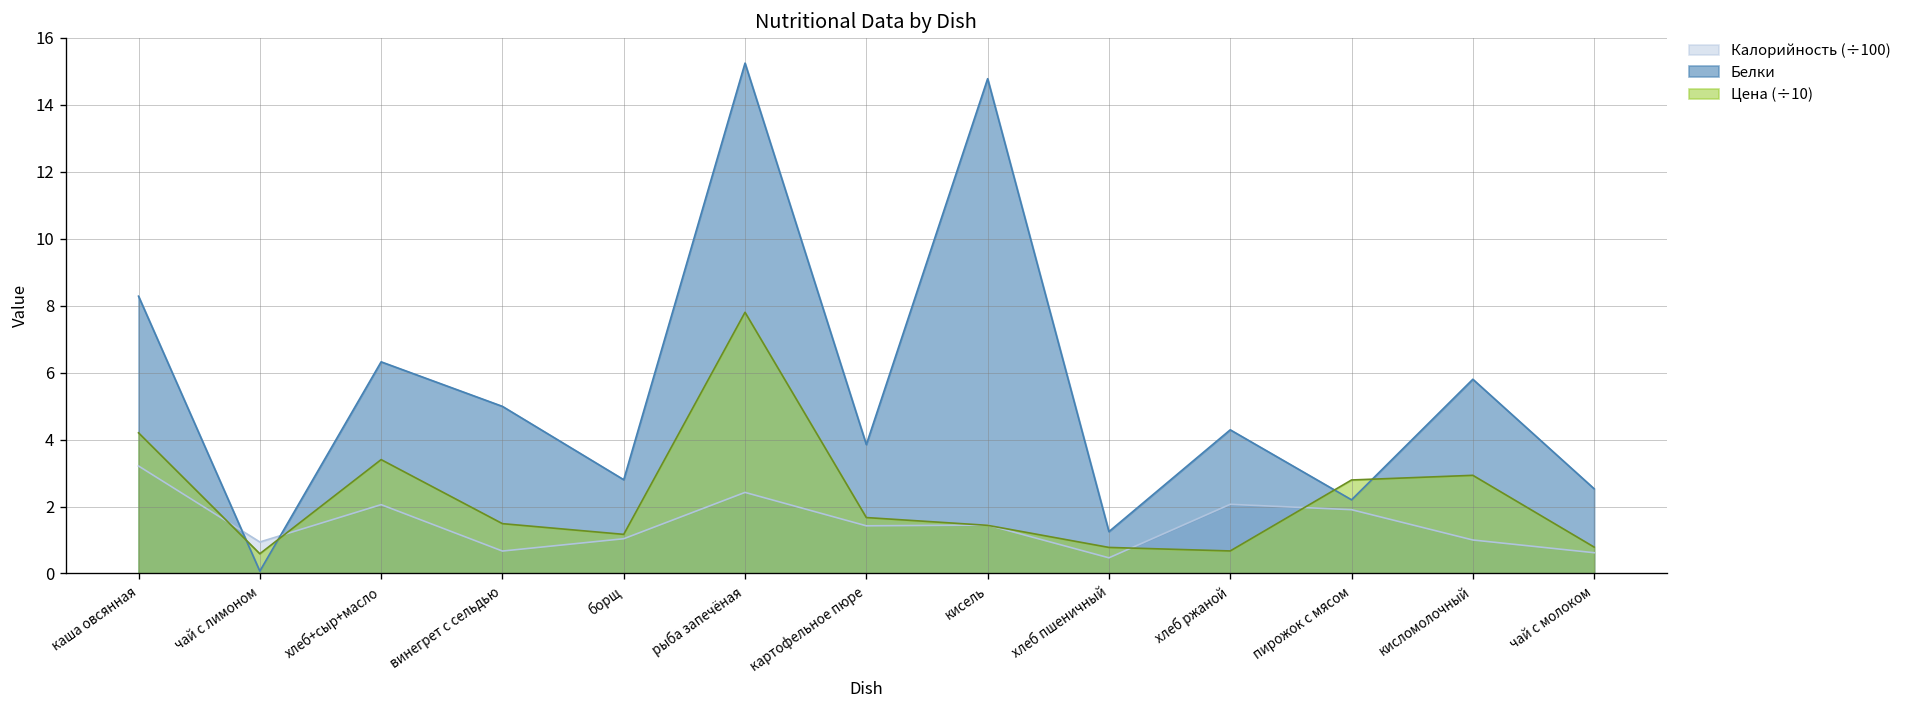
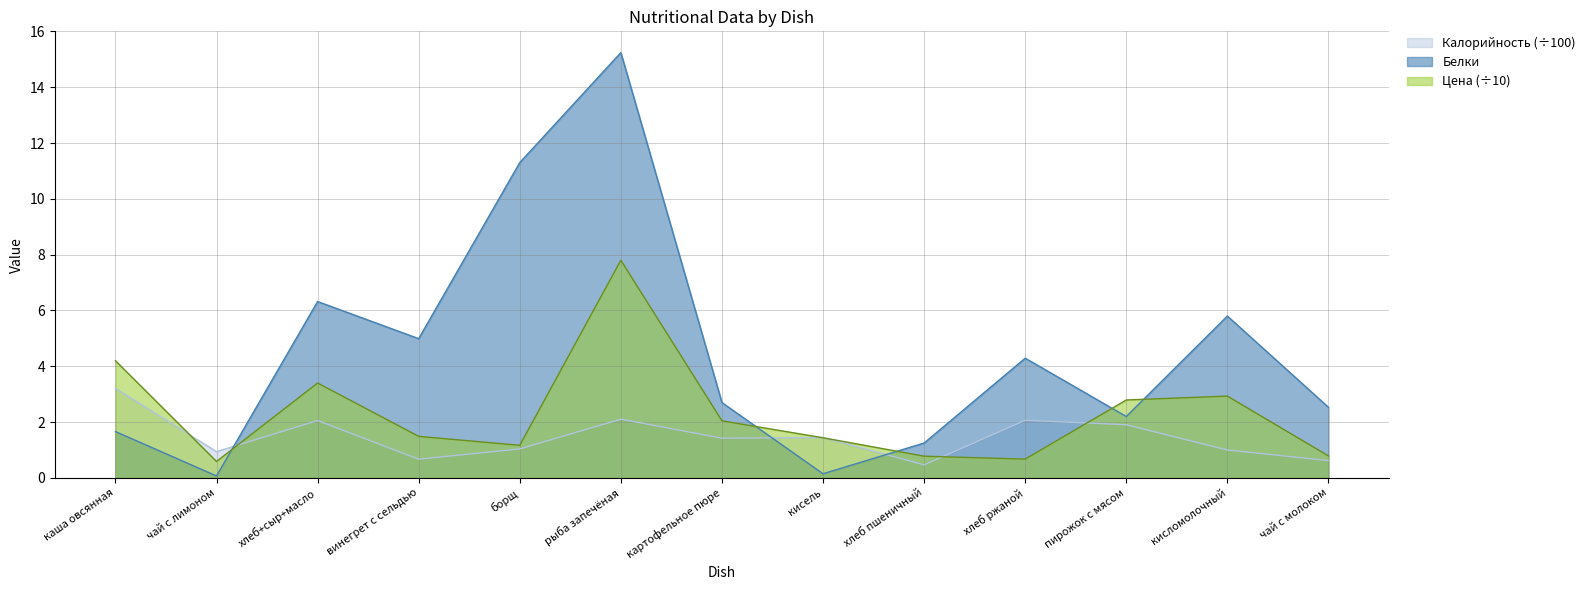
Белки, каша овсянная: 8.3 -> 1.7
Белки, борщ: 2.8 -> 11.3
Калорийность (÷100), рыба запечёная: 2.4 -> 2.1
Белки, картофельное пюре: 3.9 -> 2.7
Цена (÷10), картофельное пюре: 1.7 -> 2.0
Белки, кисель: 14.8 -> 0.1
